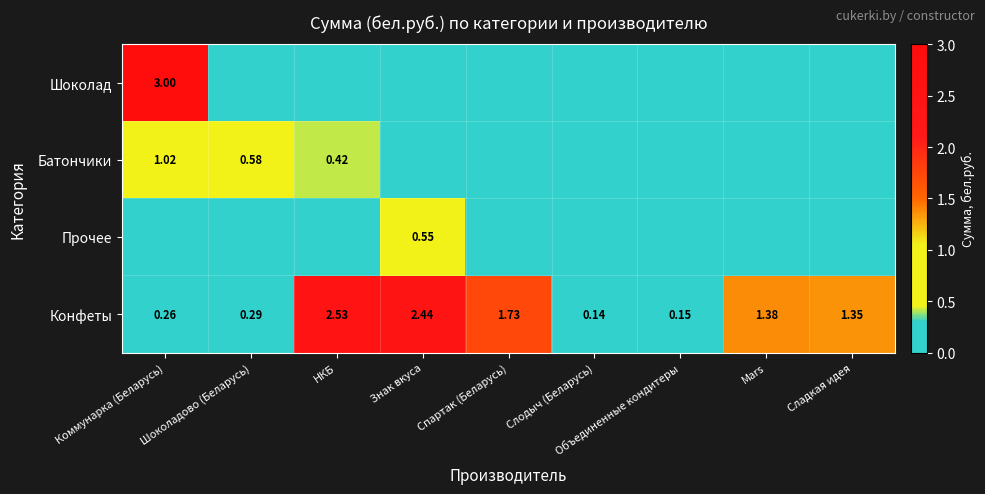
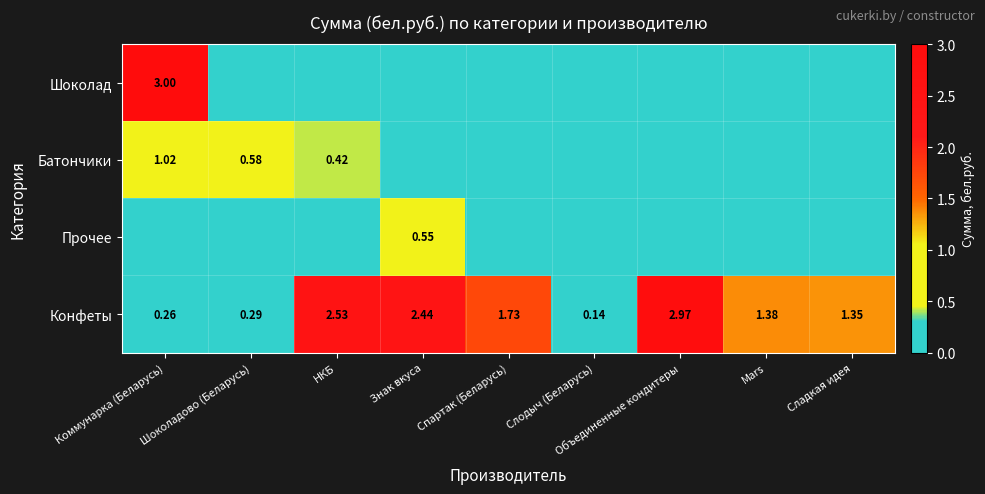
Конфеты, Объединенные кондитеры: 0.15 -> 2.97
